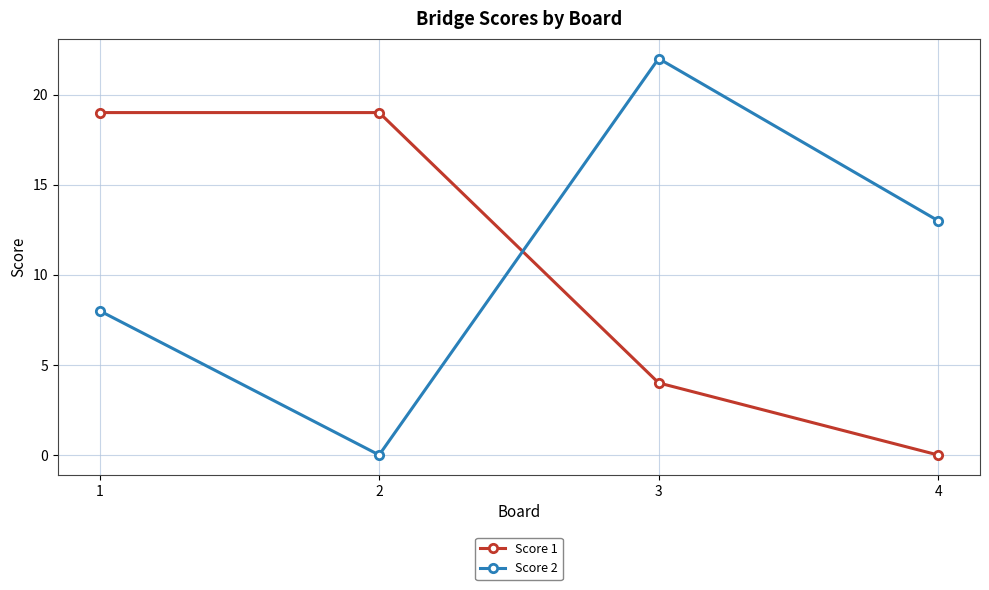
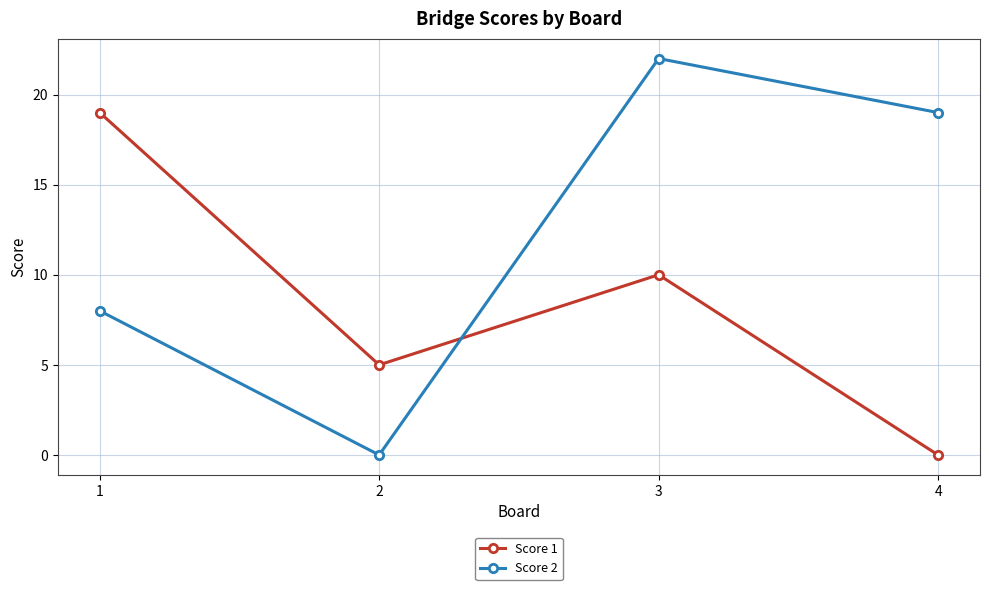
Score 1, 2: 19 -> 5
Score 1, 3: 4 -> 10
Score 2, 4: 13 -> 19
